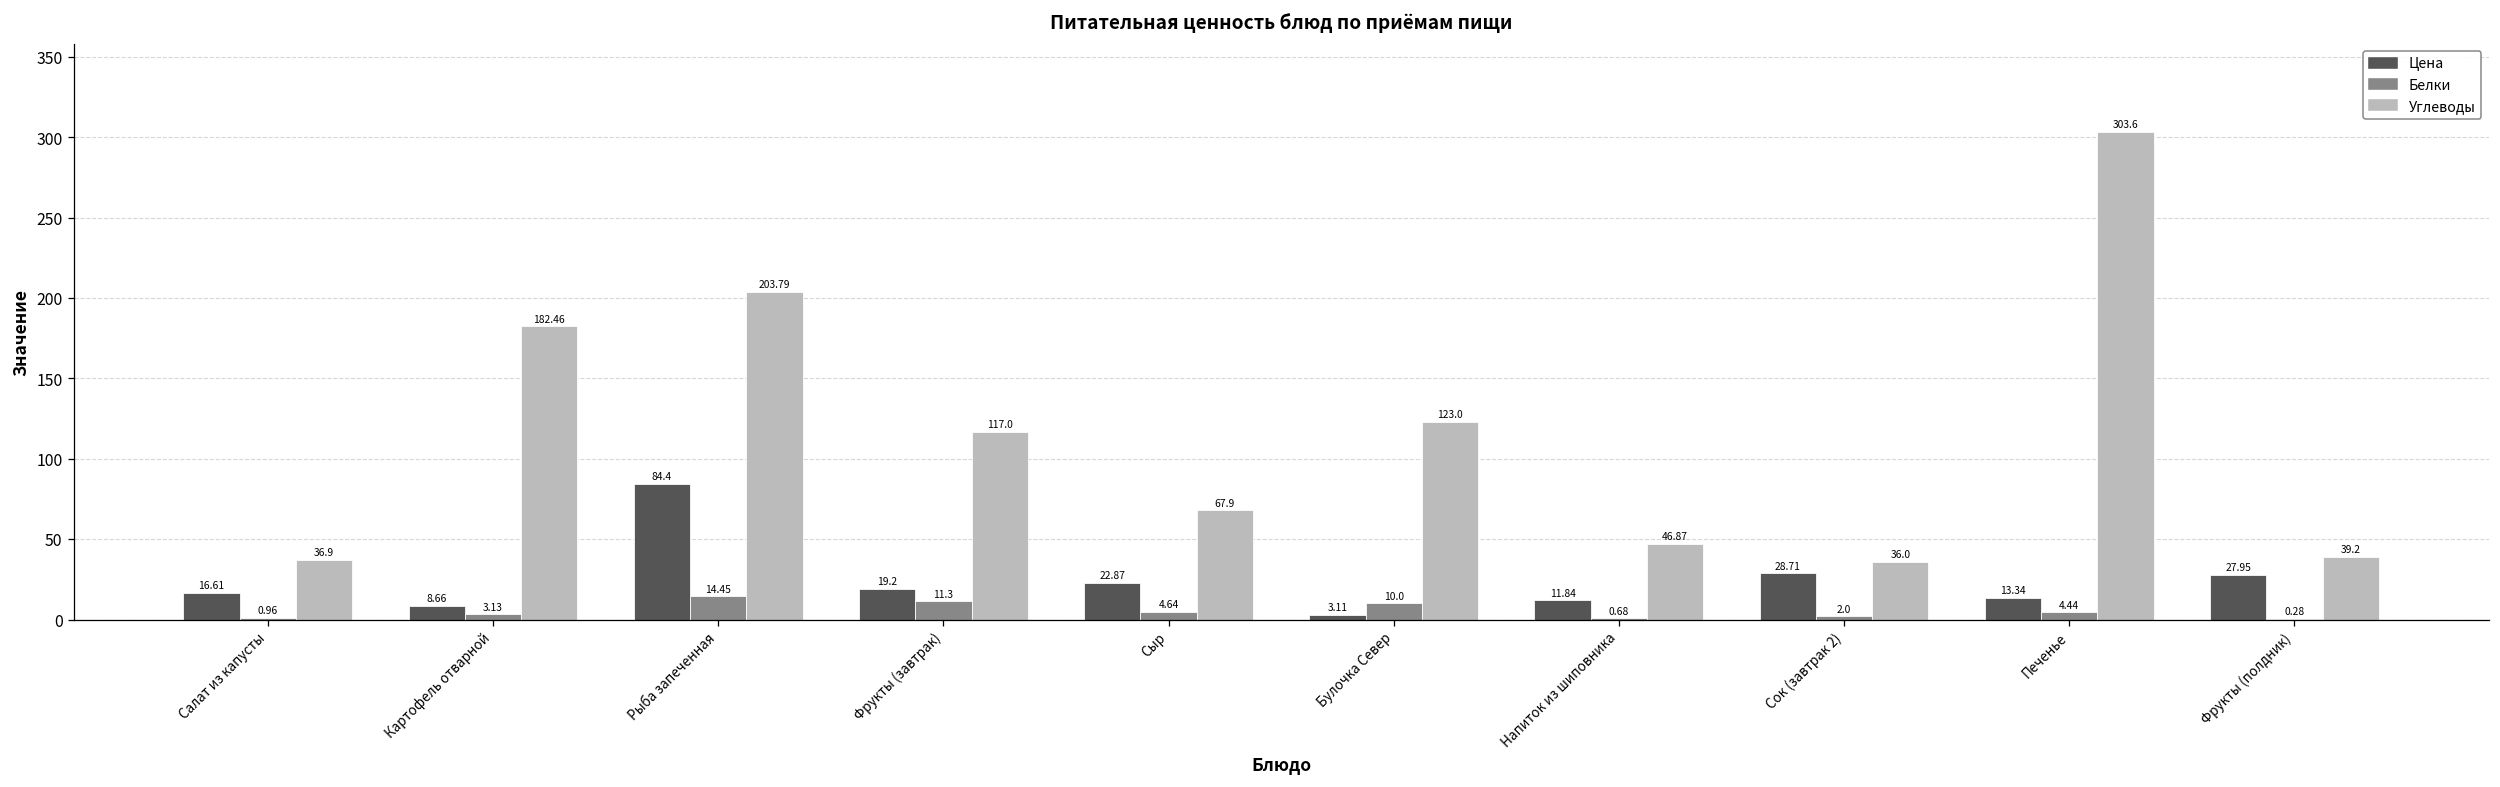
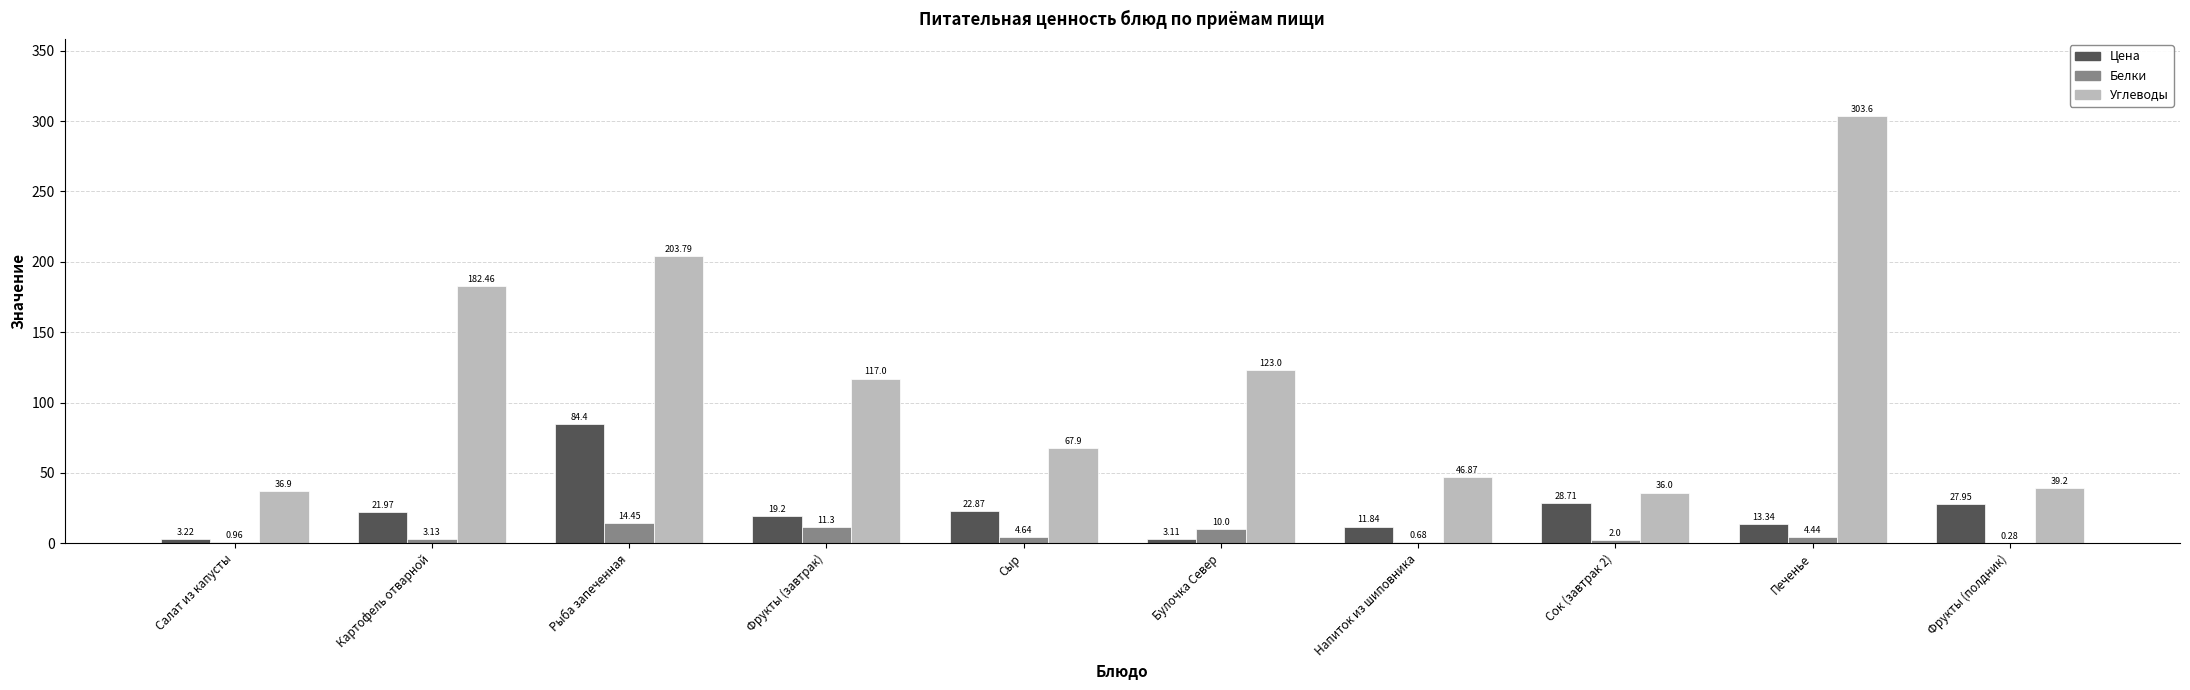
Цена, Салат из капусты: 16.61 -> 3.22
Цена, Картофель отварной: 8.66 -> 21.97
